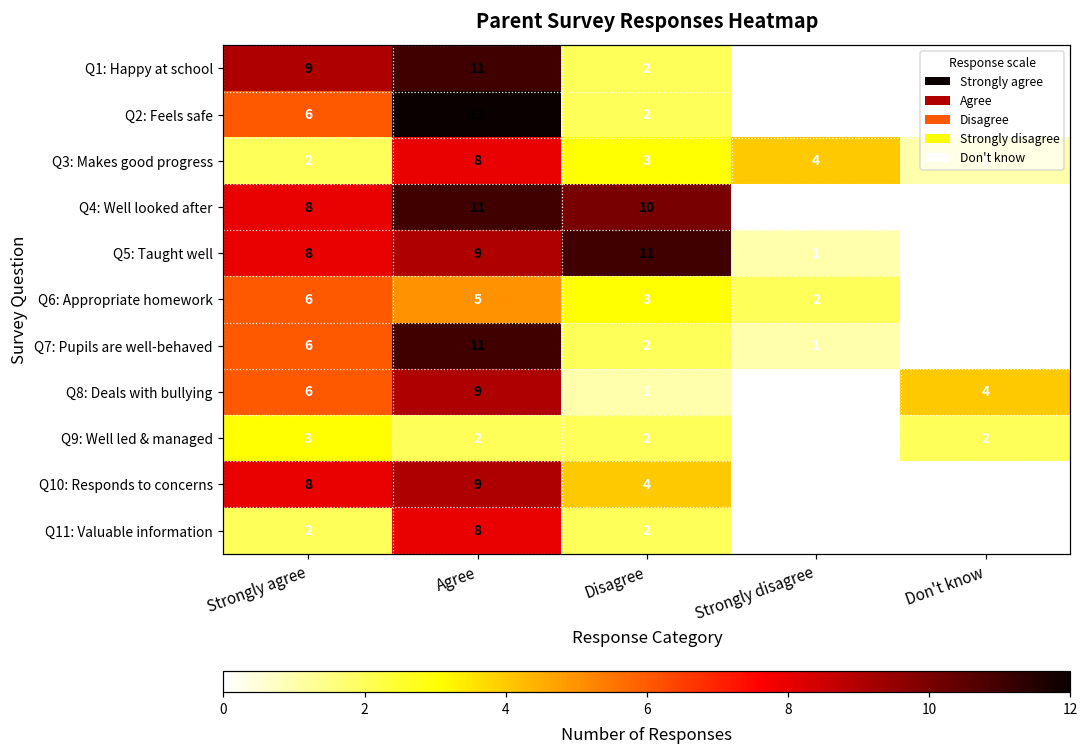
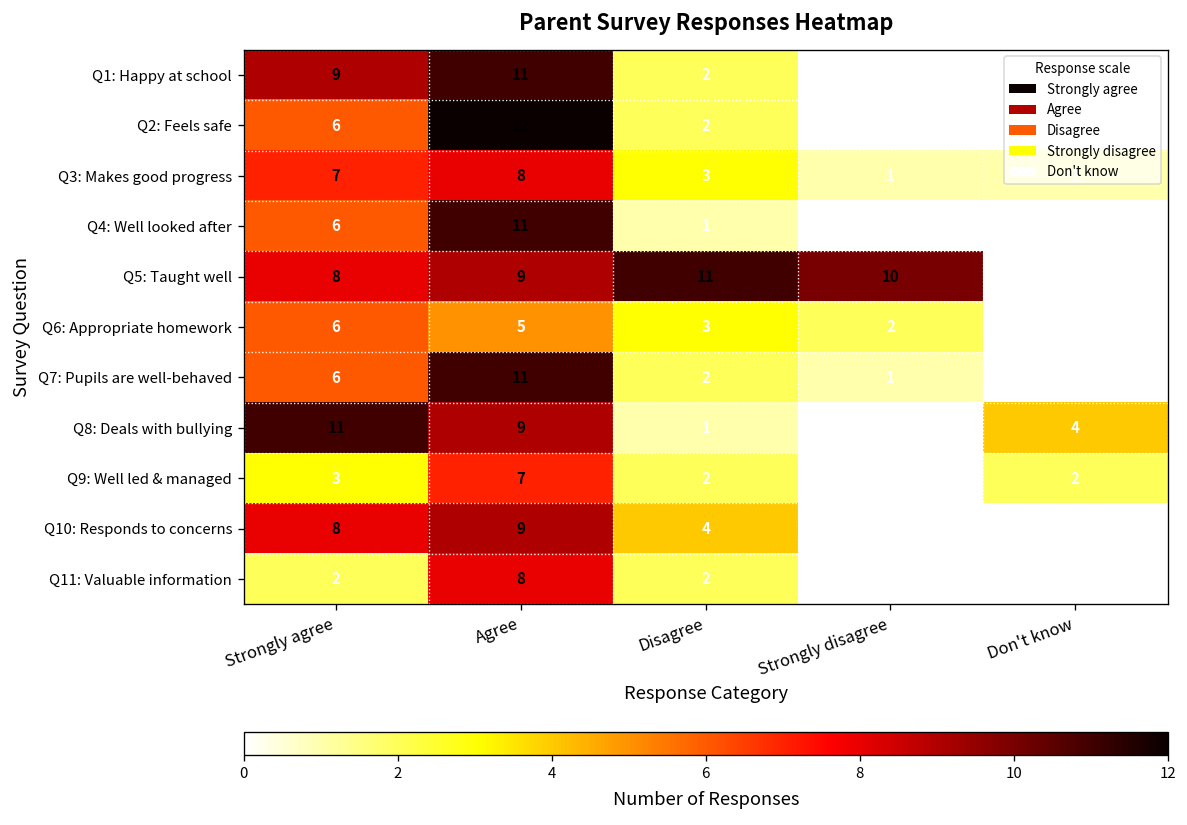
Q3: Makes good progress, Strongly agree: 2 -> 7
Q3: Makes good progress, Strongly disagree: 4 -> 1
Q4: Well looked after, Strongly agree: 8 -> 6
Q4: Well looked after, Disagree: 10 -> 1
Q5: Taught well, Strongly disagree: 1 -> 10
Q8: Deals with bullying, Strongly agree: 6 -> 11
Q9: Well led & managed, Agree: 2 -> 7
